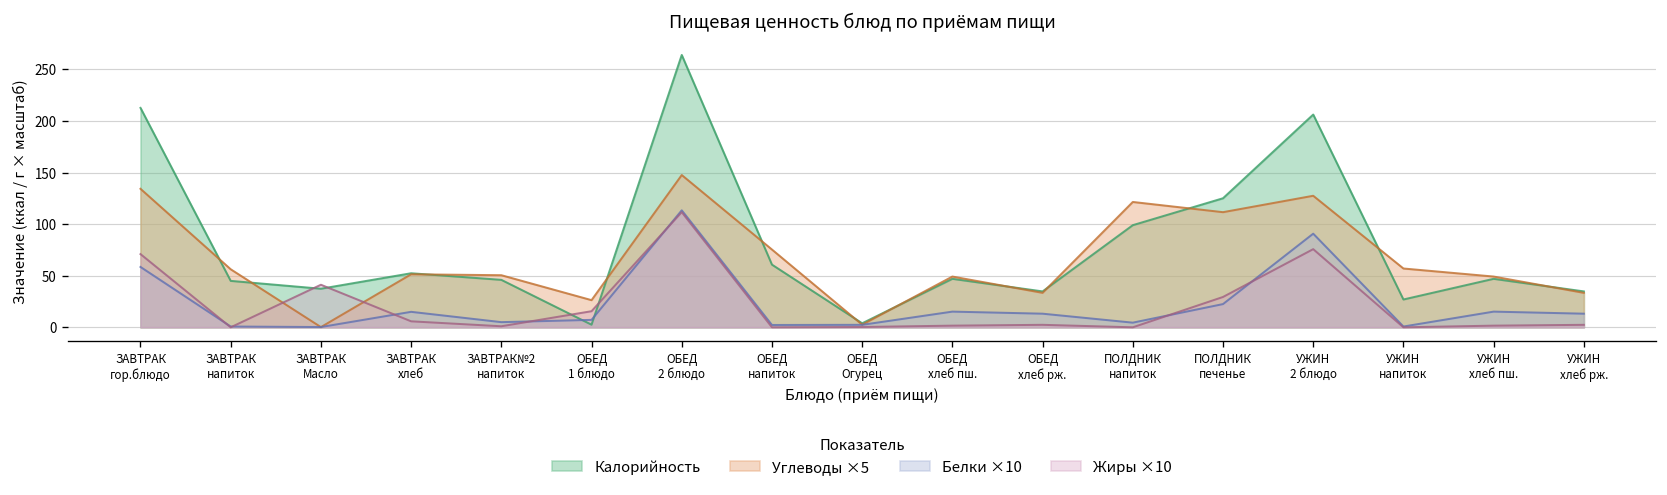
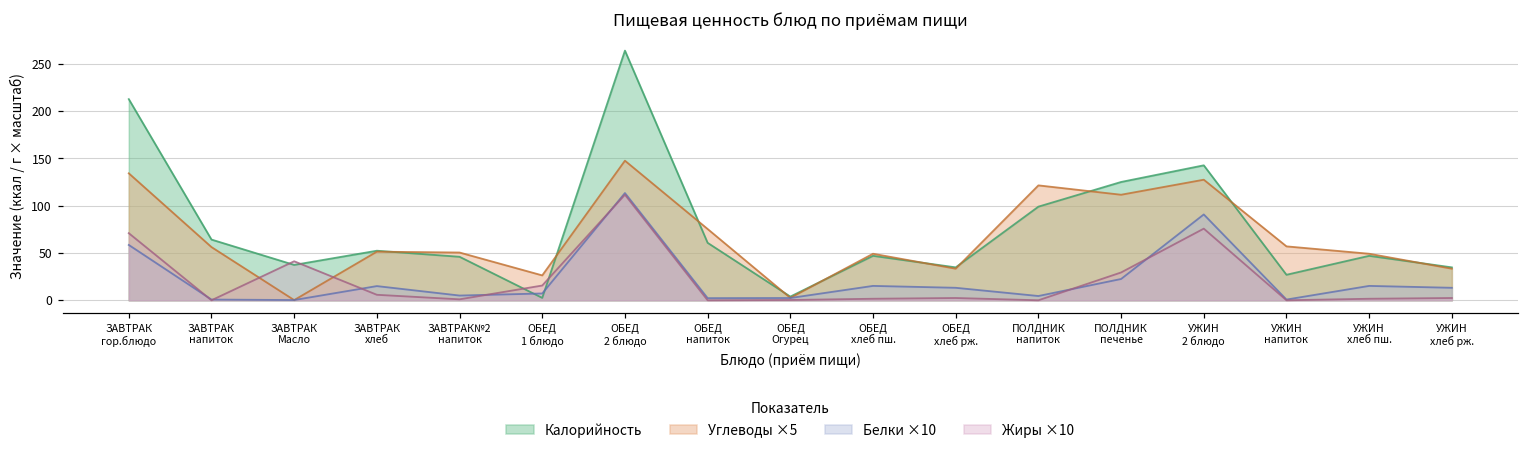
Калорийность, ЗАВТРАК напиток: 50 -> 60
Калорийность, УЖИН 2 блюдо: 210 -> 140
